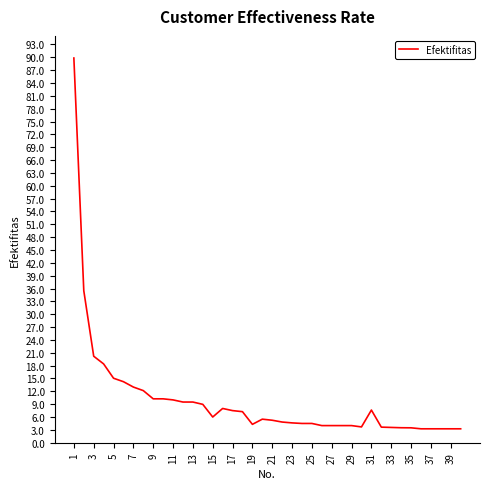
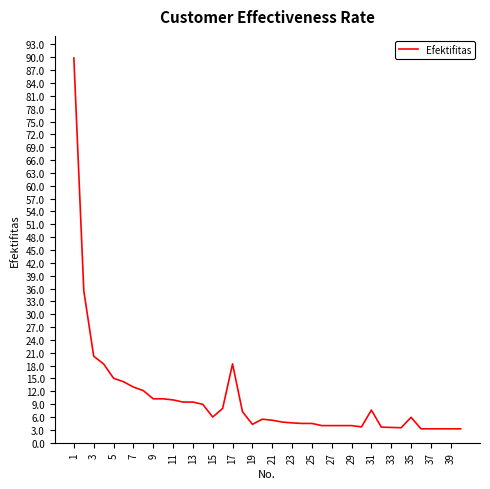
17: 8 -> 18
35: 3 -> 6
